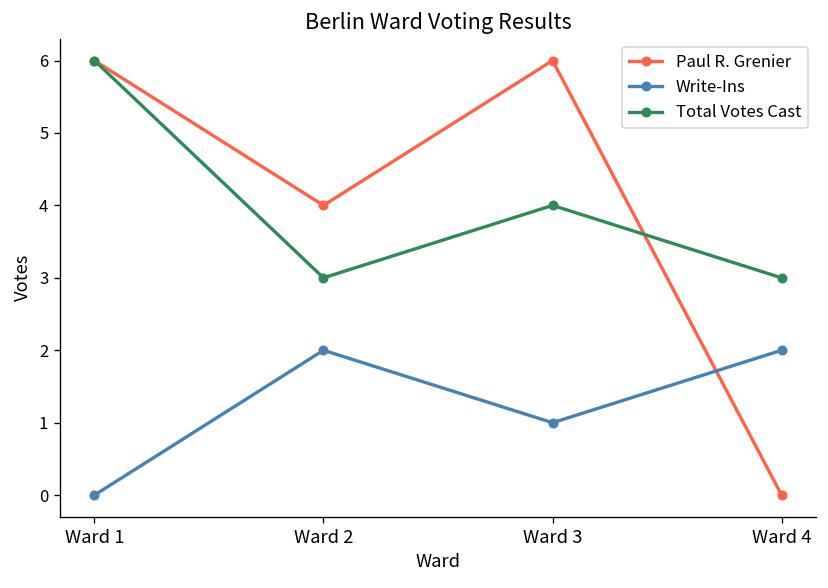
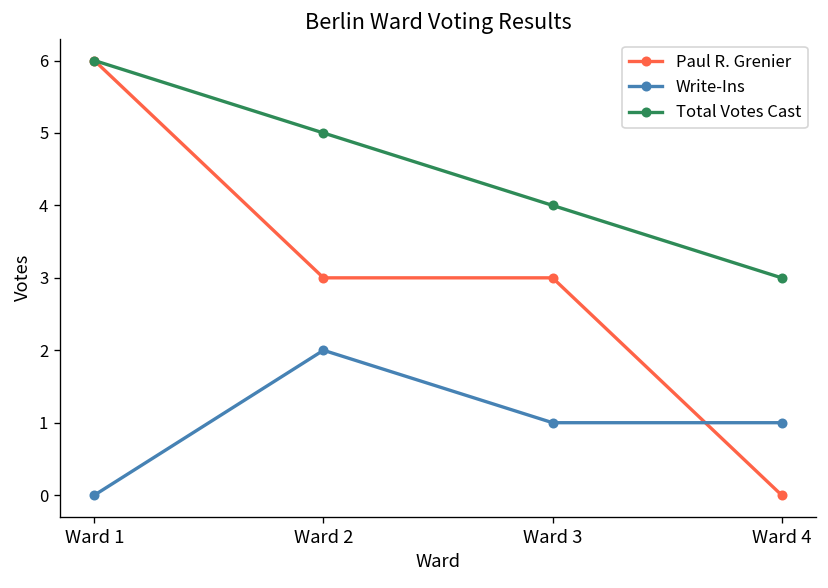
Paul R. Grenier, Ward 2: 4 -> 3
Total Votes Cast, Ward 2: 3 -> 5
Paul R. Grenier, Ward 3: 6 -> 3
Write-Ins, Ward 4: 2 -> 1
